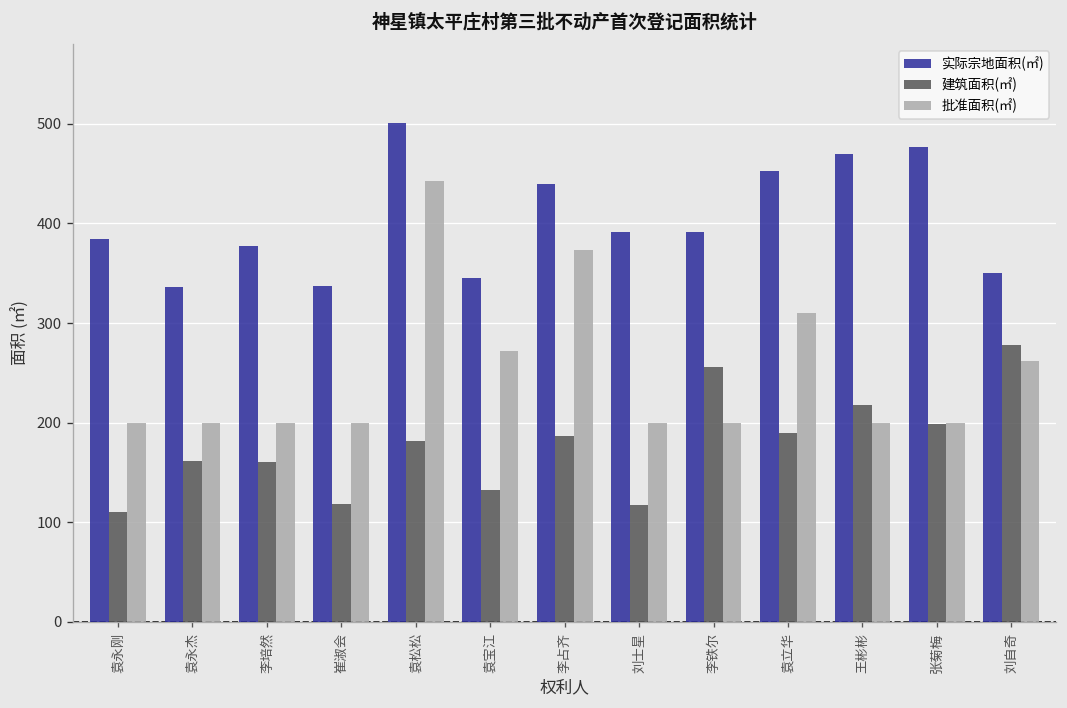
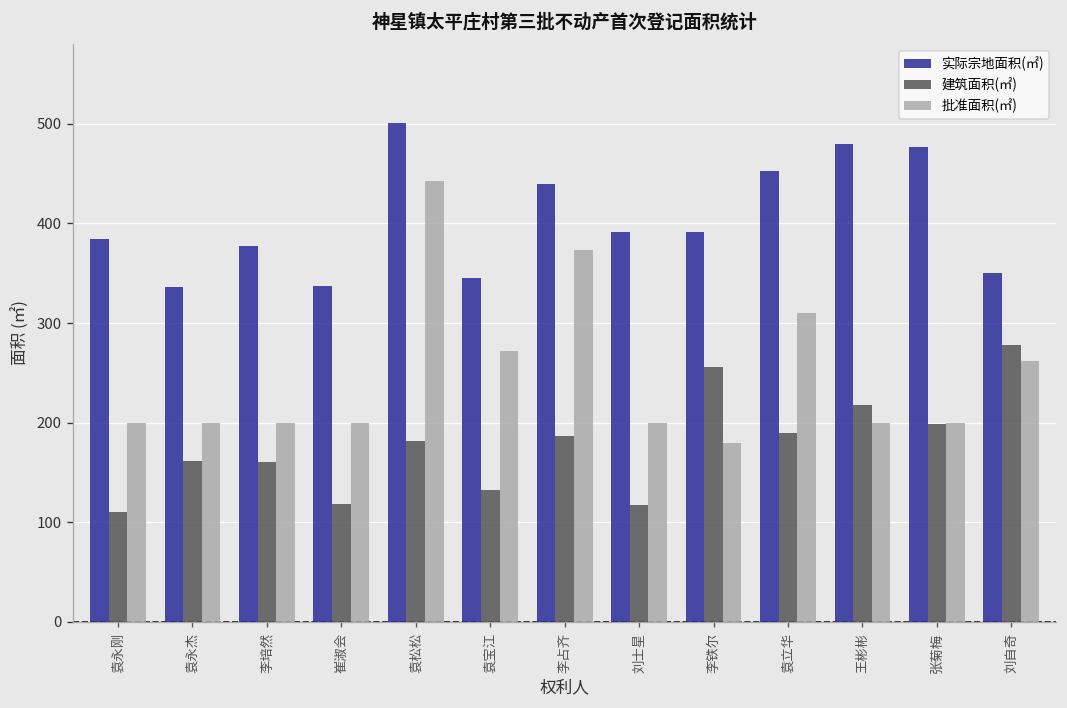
批准面积(㎡), 李铁尔: 200 -> 180
实际宗地面积(㎡), 王彬彬: 470 -> 480
